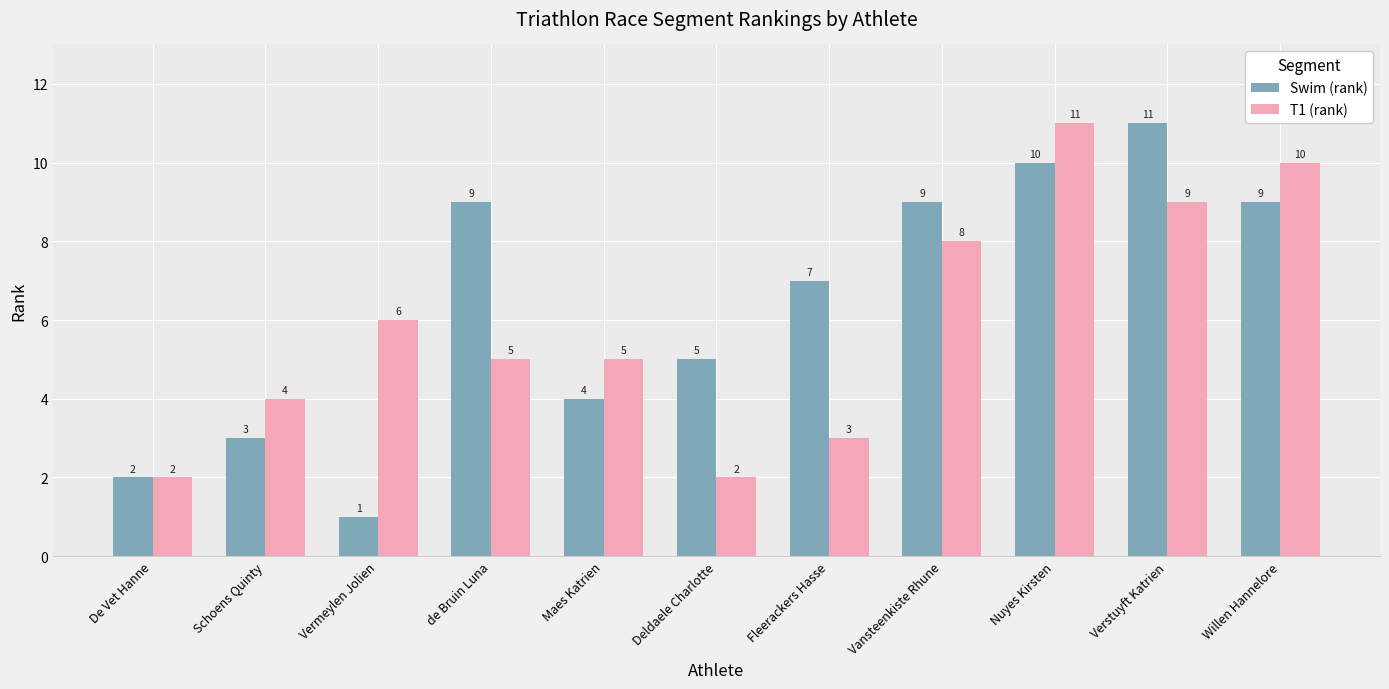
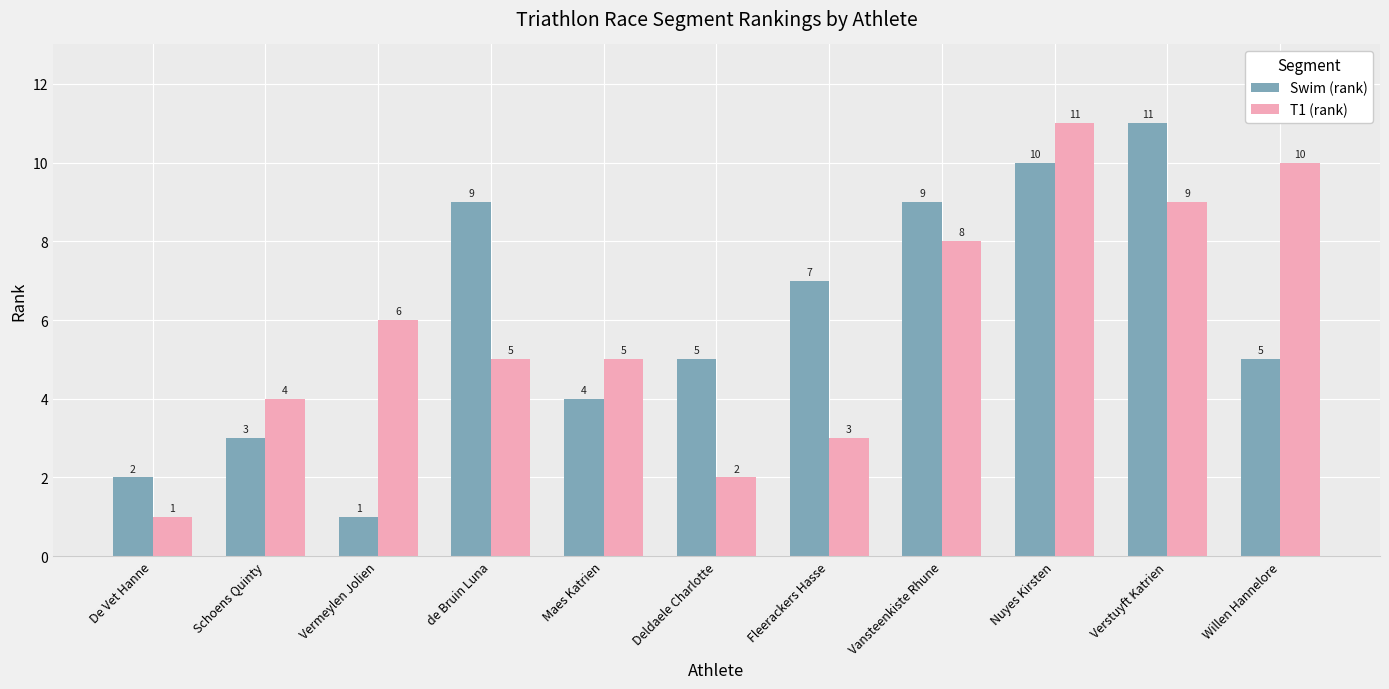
T1 (rank), De Vet Hanne: 2 -> 1
Swim (rank), Willen Hannelore: 9 -> 5
